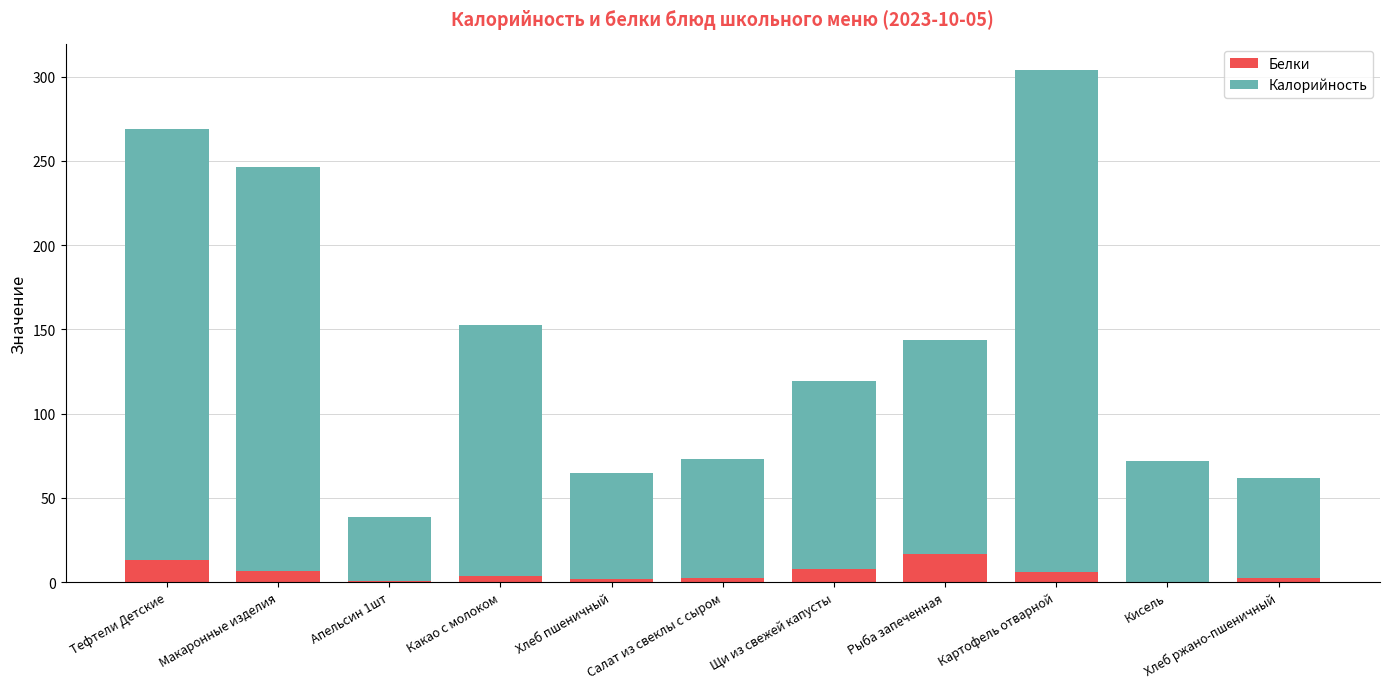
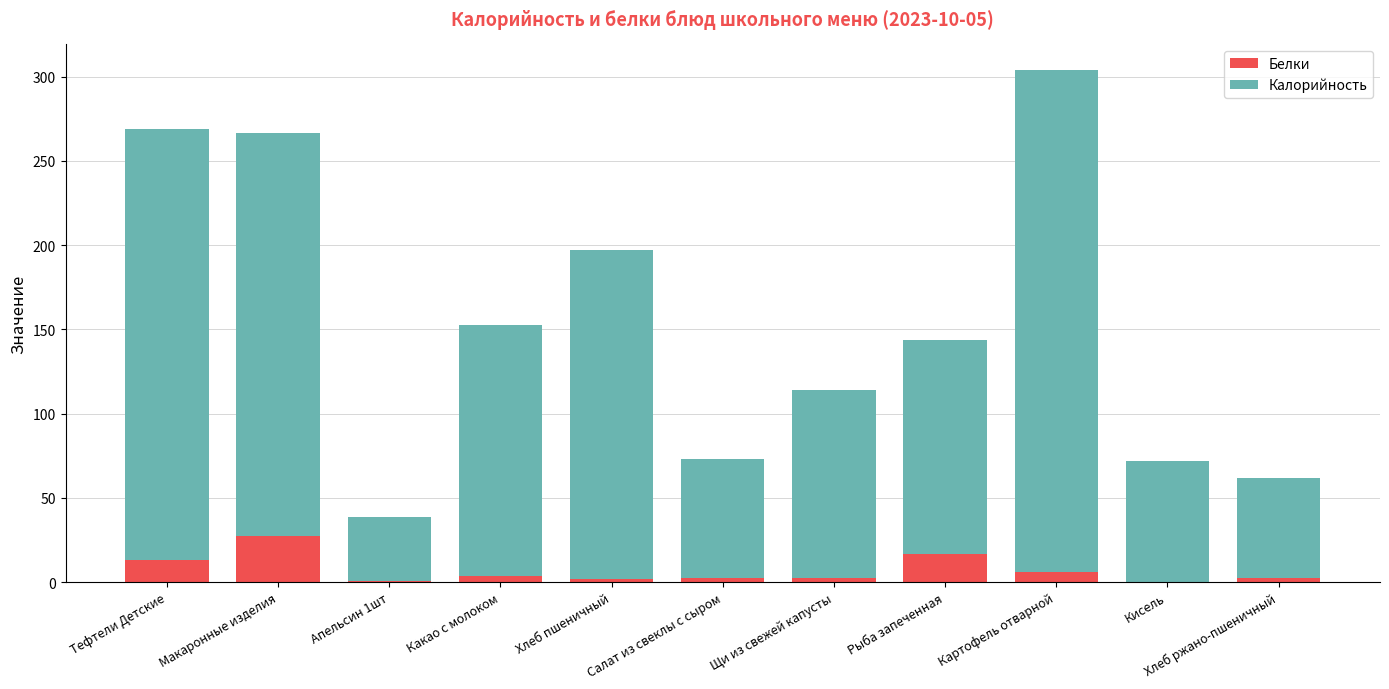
Белки, Макаронные изделия: 7 -> 27
Калорийность, Хлеб пшеничный: 63 -> 195
Белки, Щи из свежей капусты: 8 -> 2
